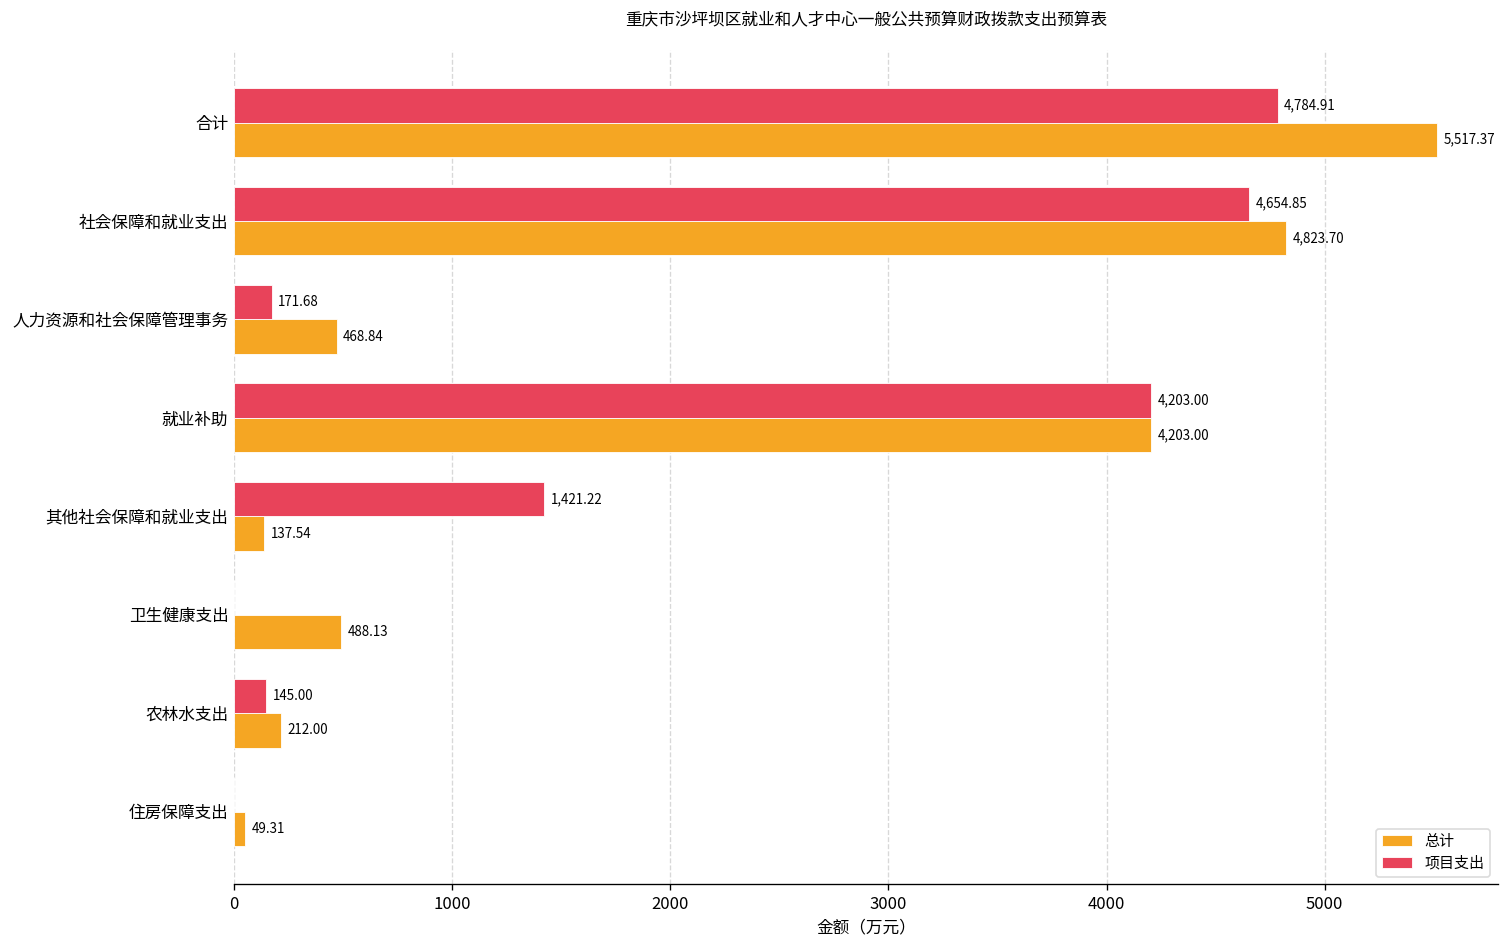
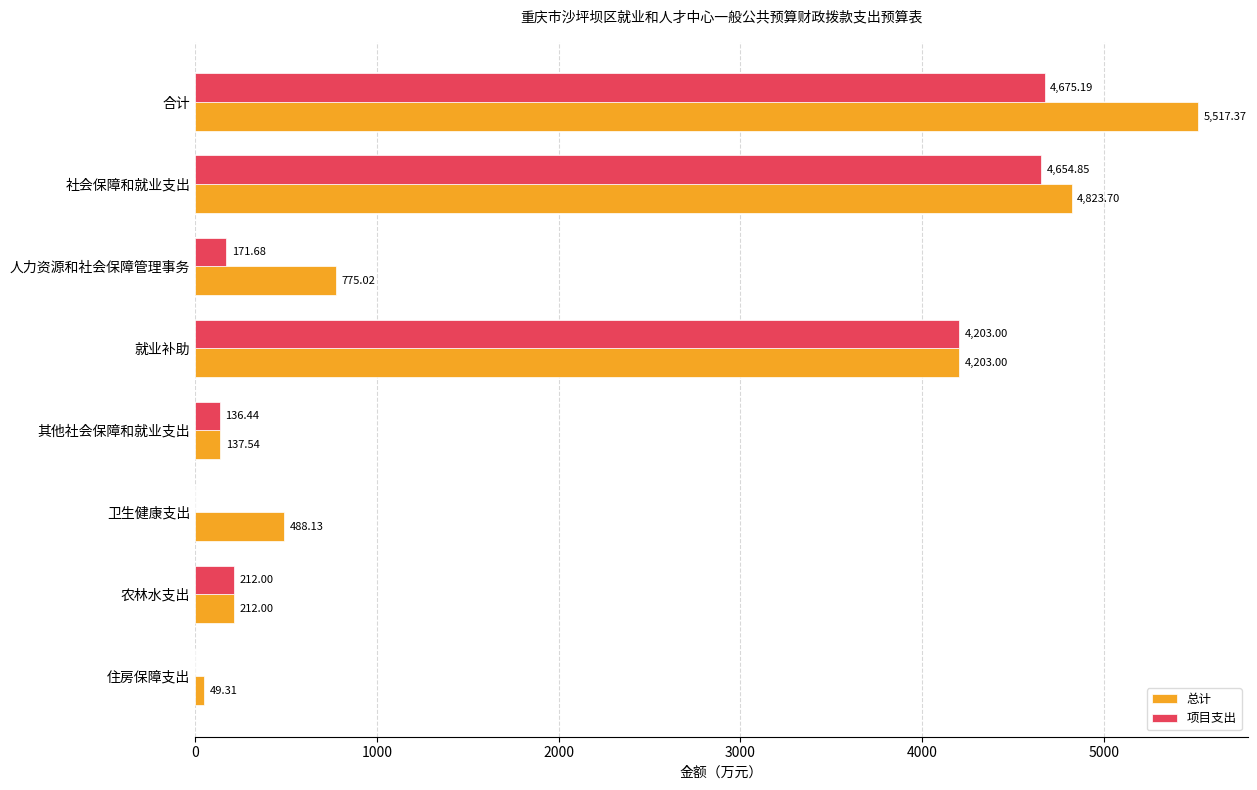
项目支出, 合计: 4,784.91 -> 4,675.19
总计, 人力资源和社会保障管理事务: 468.84 -> 775.02
项目支出, 其他社会保障和就业支出: 1,421.22 -> 136.44
项目支出, 农林水支出: 145.00 -> 212.00
